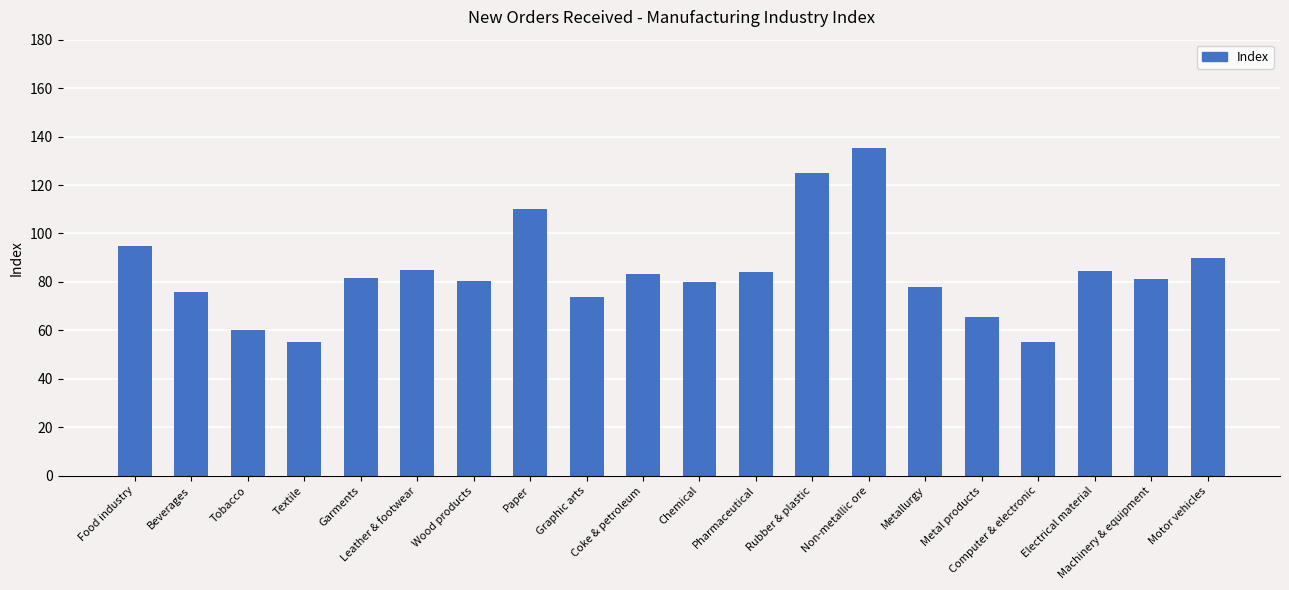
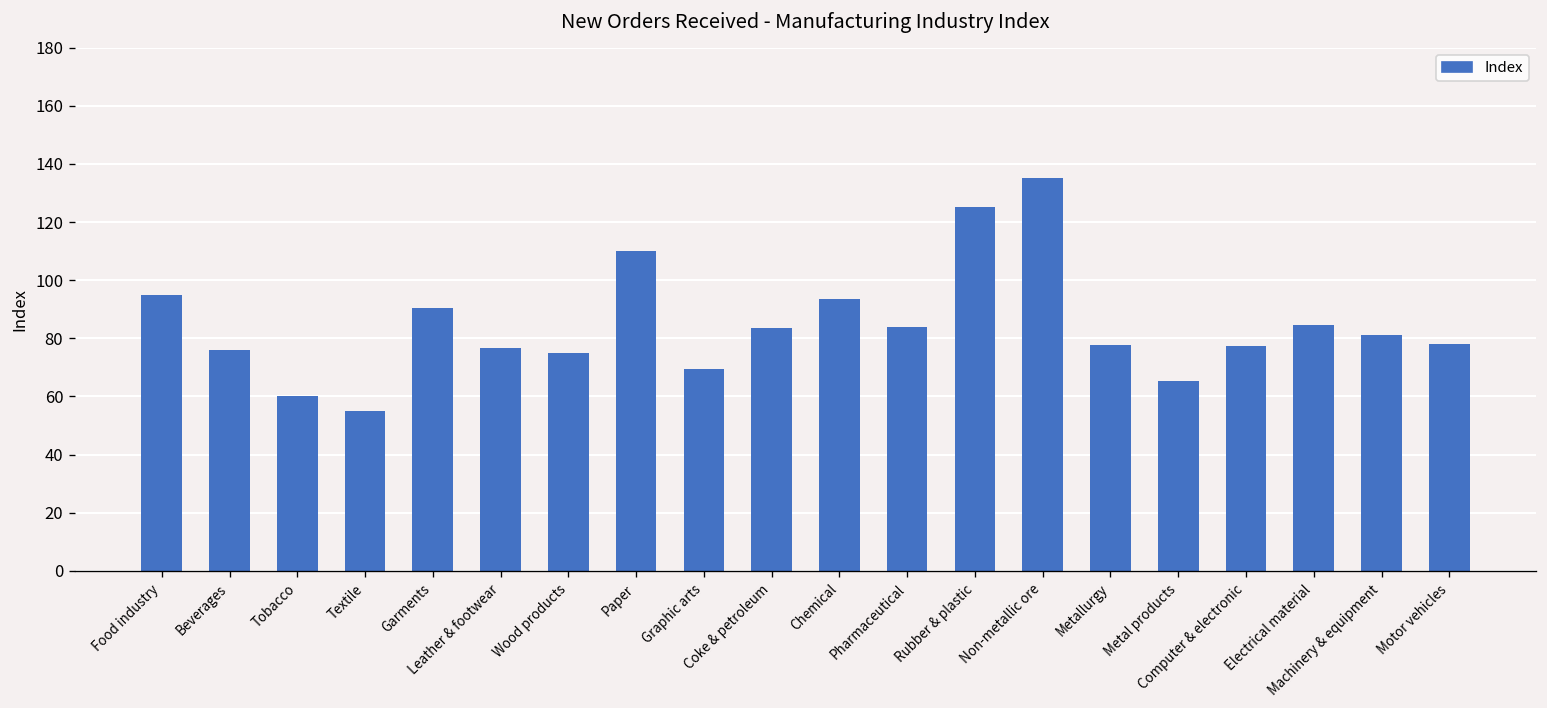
Garments: 82 -> 90
Leather & footwear: 85 -> 77
Wood products: 80 -> 75
Graphic arts: 74 -> 70
Chemical: 80 -> 94
Computer & electronic: 55 -> 77
Motor vehicles: 90 -> 78
